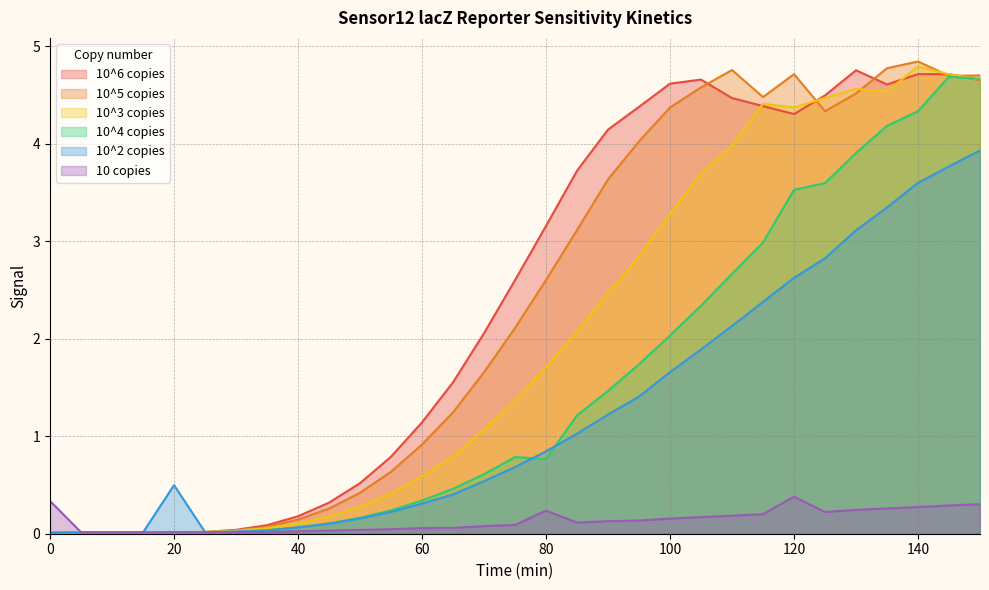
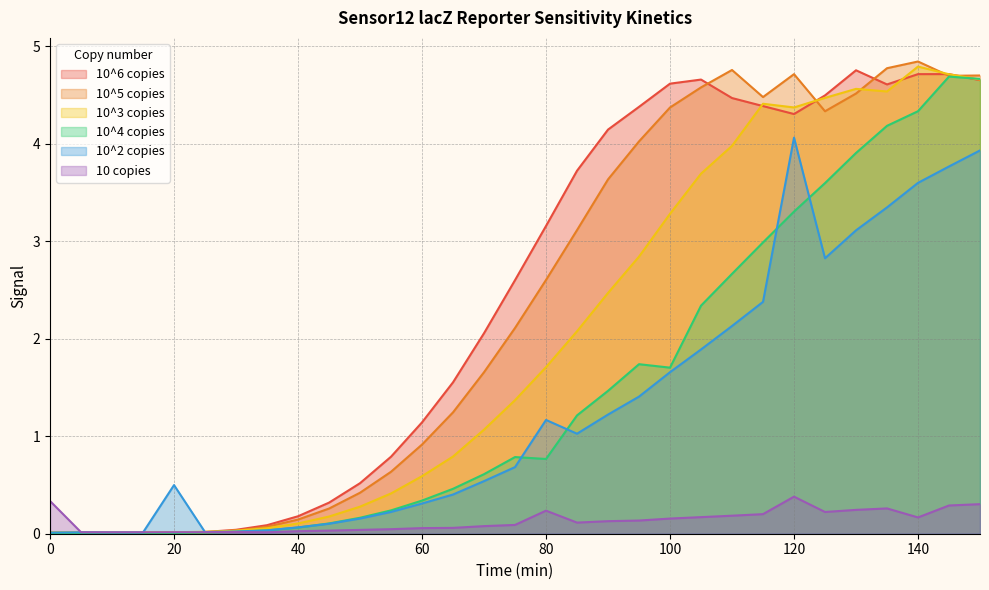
10^2 copies, 80: 0.8 -> 1.2
10^4 copies, 100: 2.0 -> 1.7
10^4 copies, 120: 3.5 -> 3.3
10^2 copies, 120: 2.6 -> 4.1
10 copies, 140: 0.3 -> 0.2
